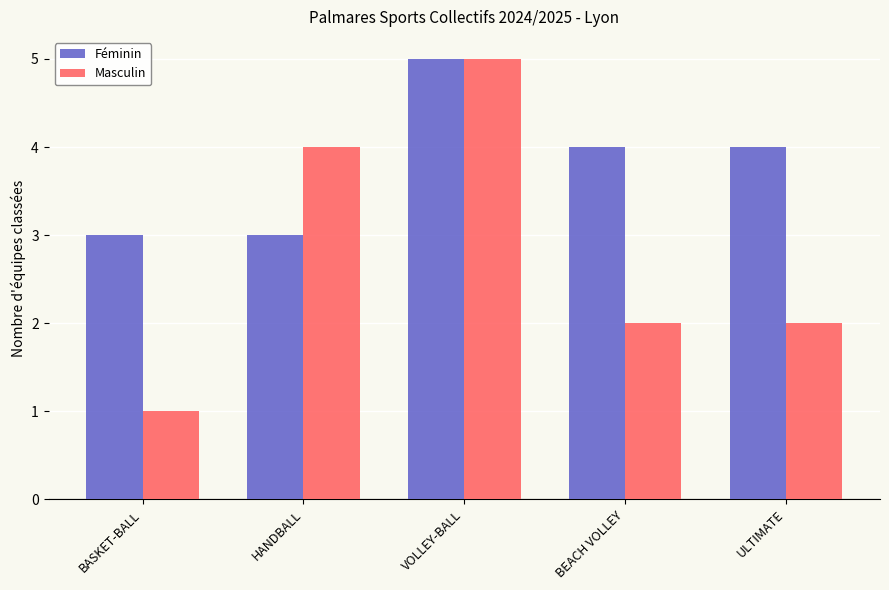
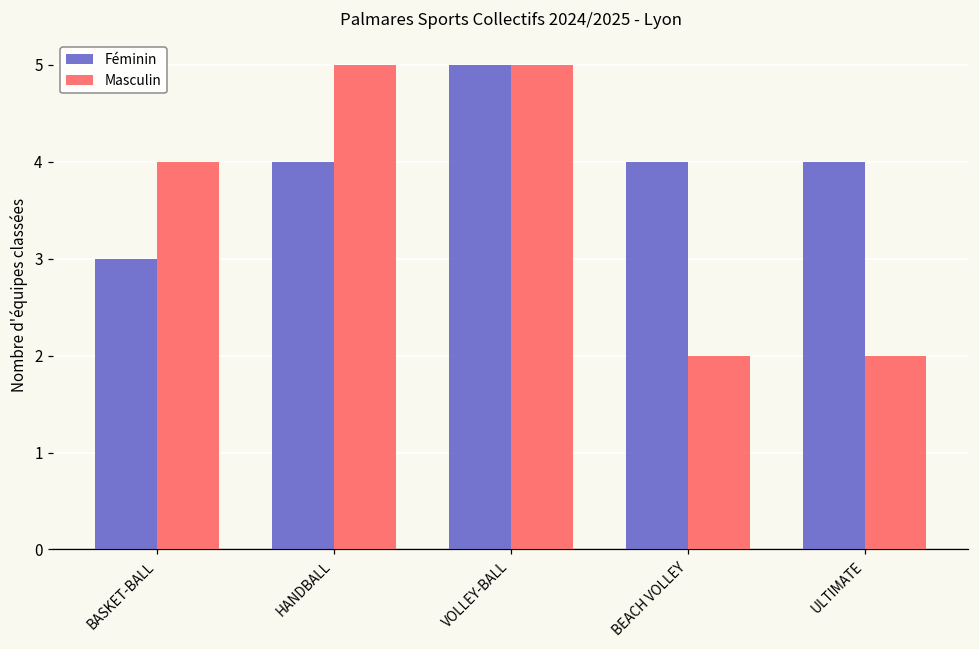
Masculin, BASKET-BALL: 1 -> 4
Féminin, HANDBALL: 3 -> 4
Masculin, HANDBALL: 4 -> 5
